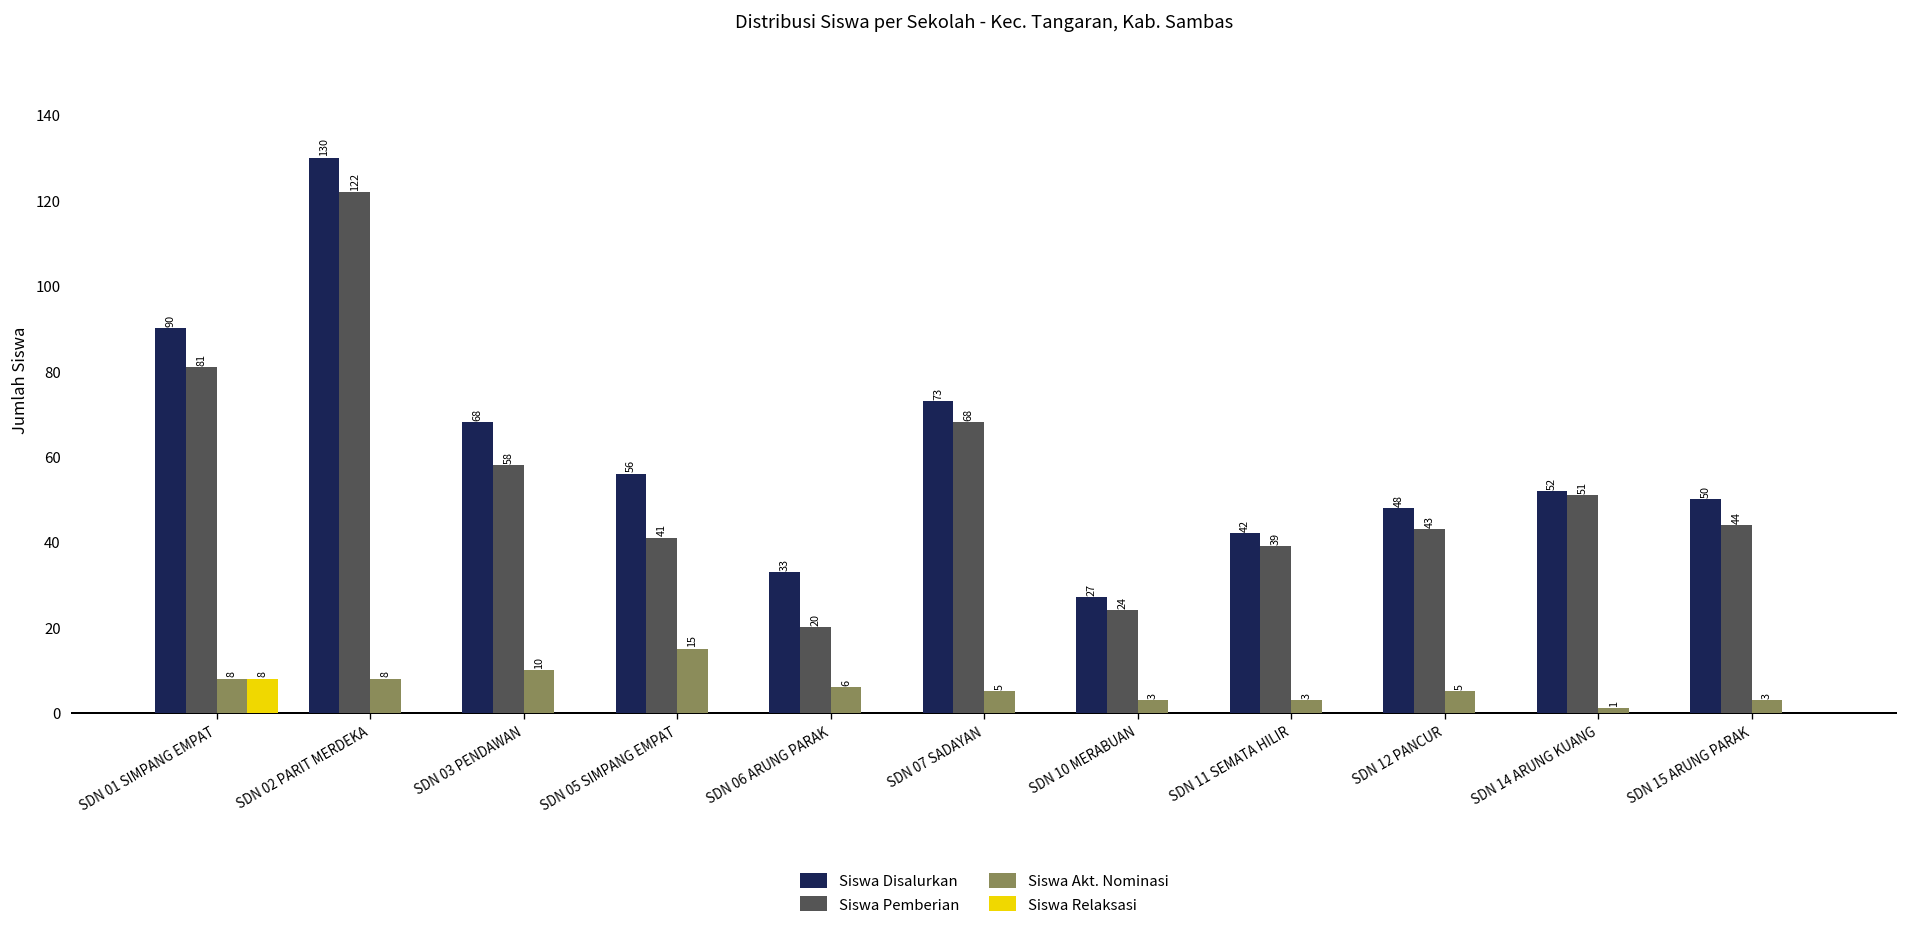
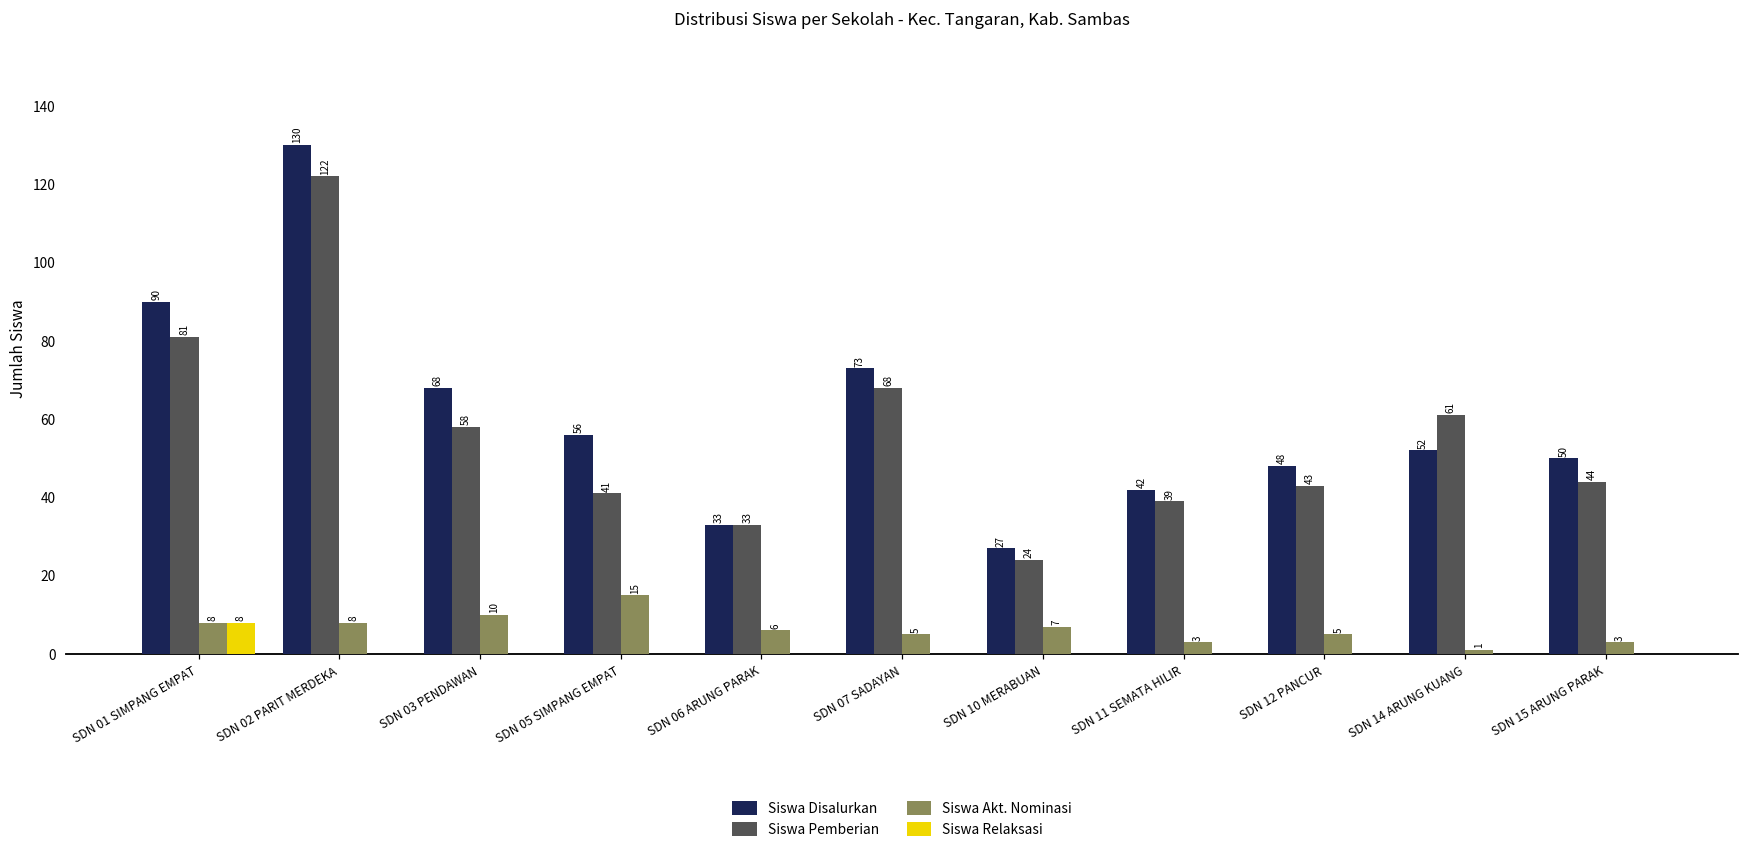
Siswa Pemberian, SDN 06 ARUNG PARAK: 20 -> 33
Siswa Akt. Nominasi, SDN 10 MERABUAN: 3 -> 7
Siswa Pemberian, SDN 14 ARUNG KUANG: 51 -> 61
